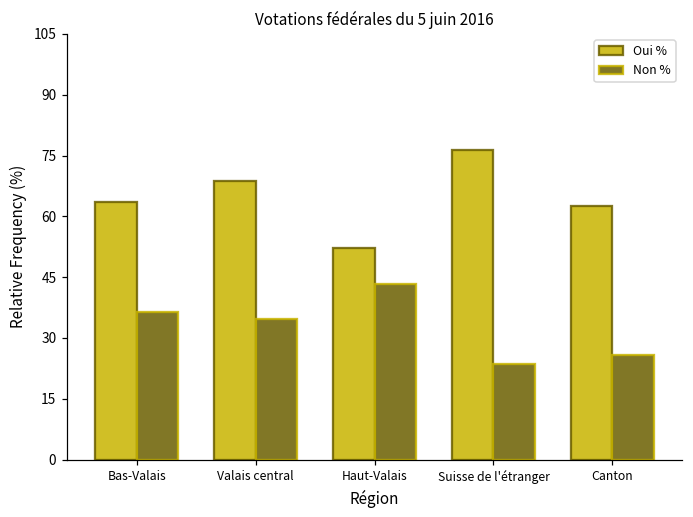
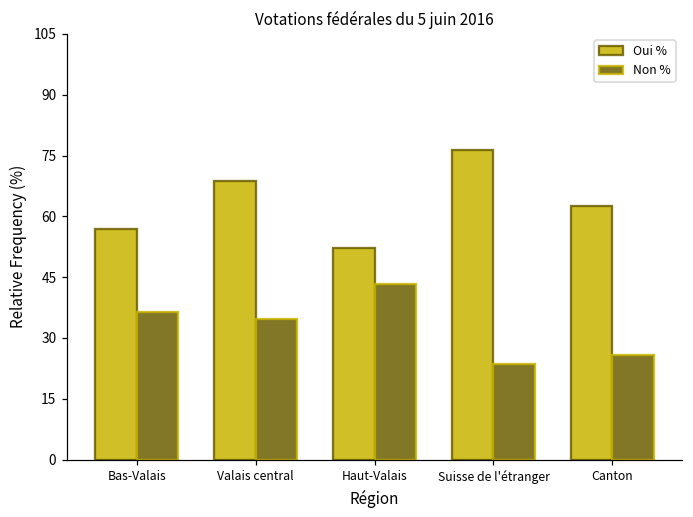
Oui %, Bas-Valais: 64 -> 57
